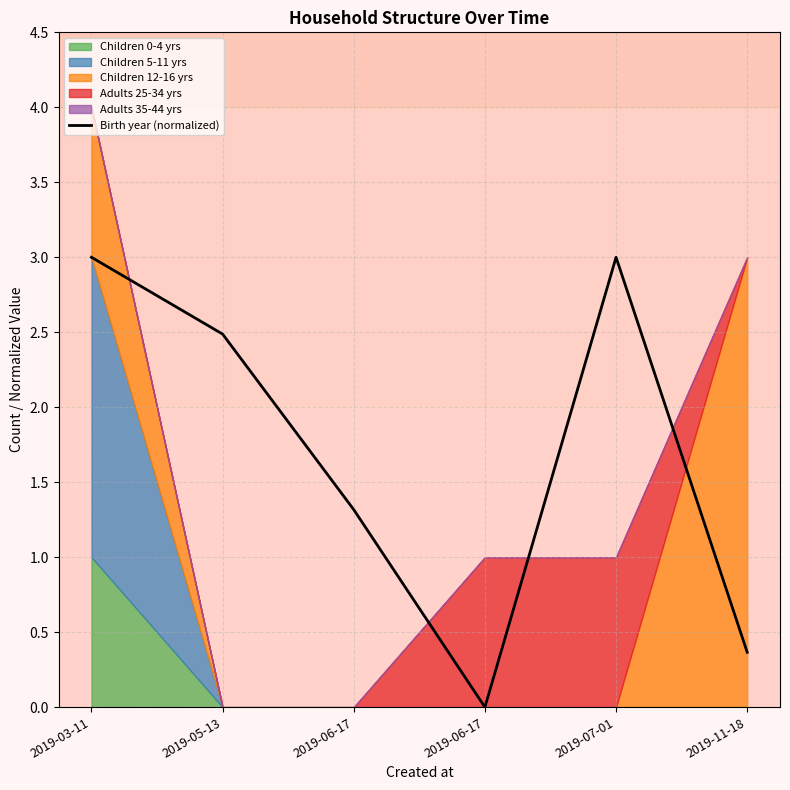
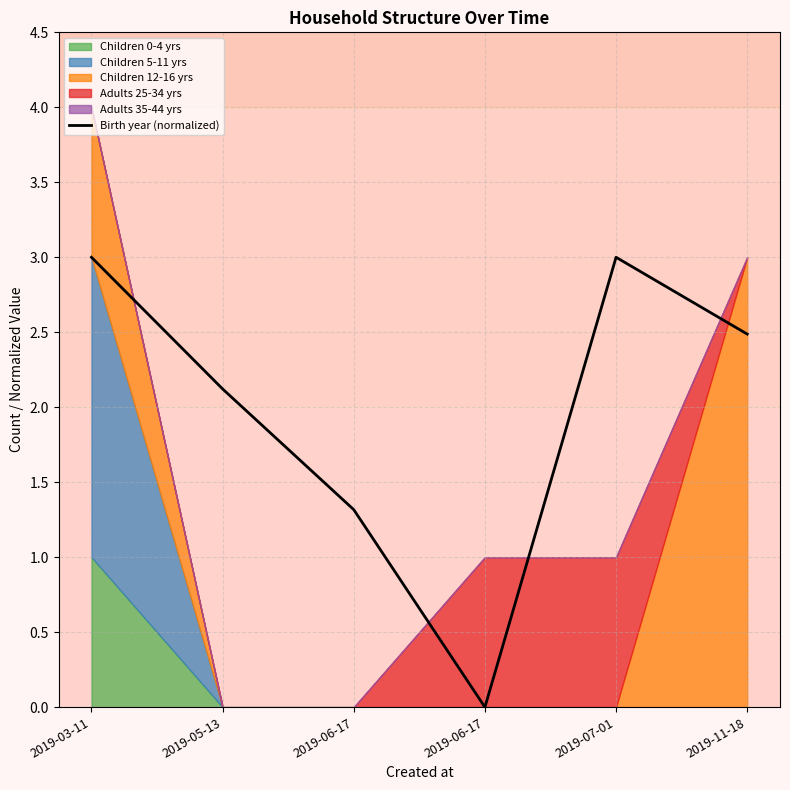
Birth year (normalized), 2019-05-13: 2.49 -> 2.12
Birth year (normalized), 2019-11-18: 0.37 -> 2.49
